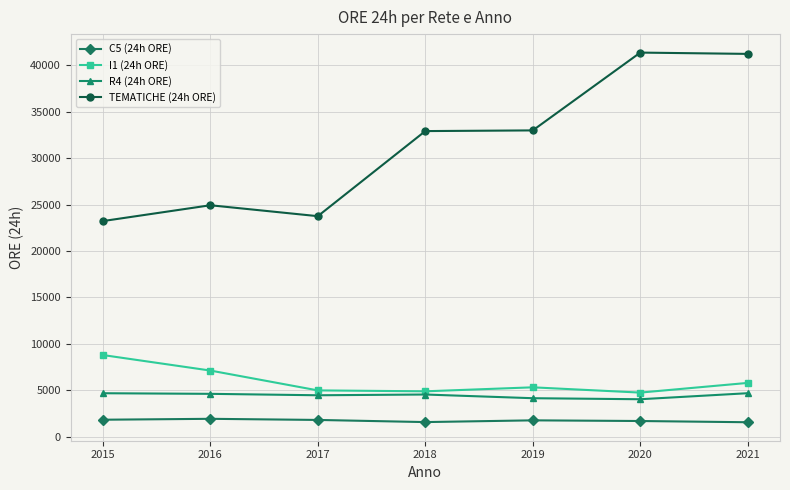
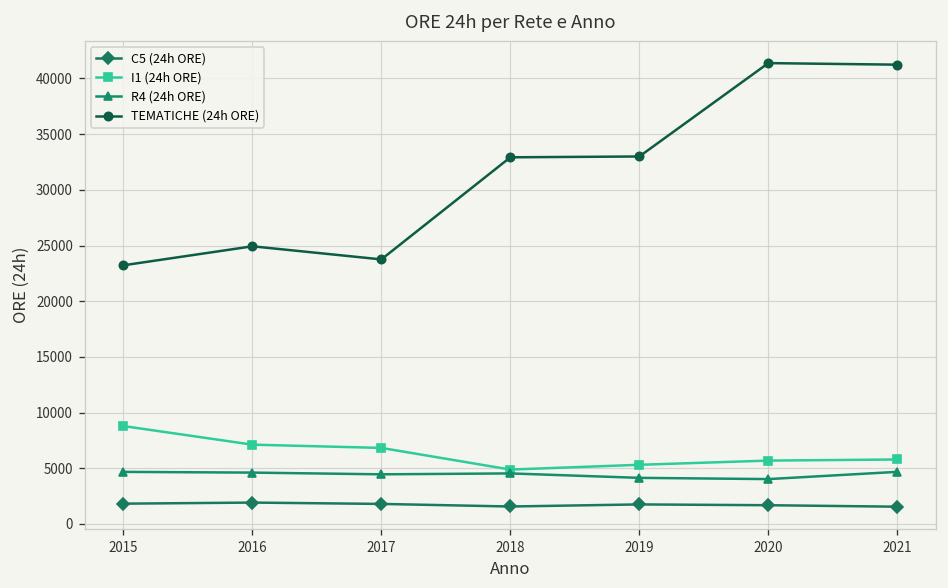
I1 (24h ORE), 2017: 5000 -> 7000
I1 (24h ORE), 2020: 5000 -> 6000
